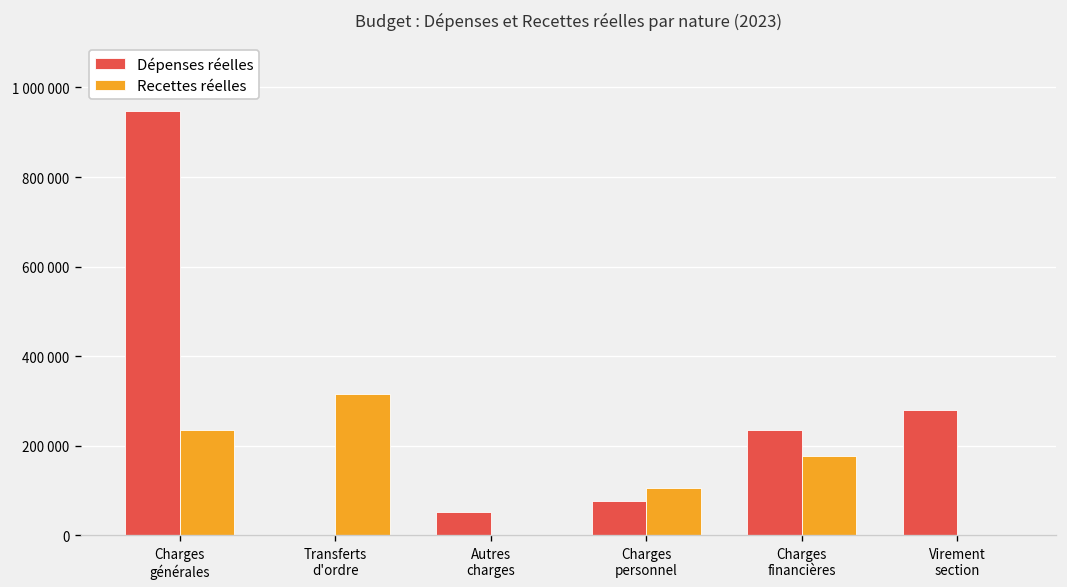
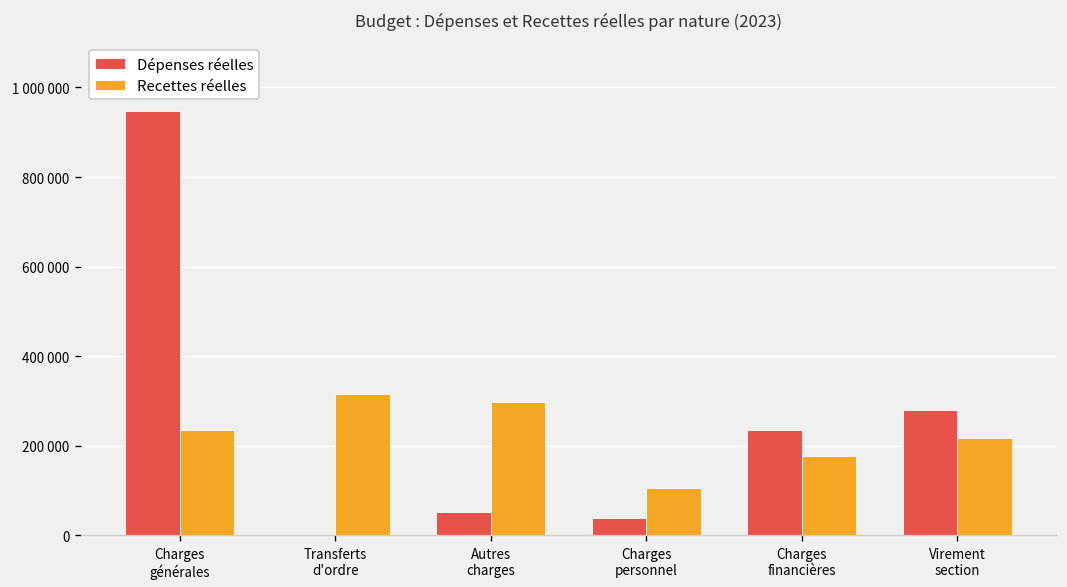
Recettes réelles, Autres charges: 0 -> 300000
Dépenses réelles, Charges personnel: 80000 -> 40000
Recettes réelles, Virement section: 0 -> 220000
